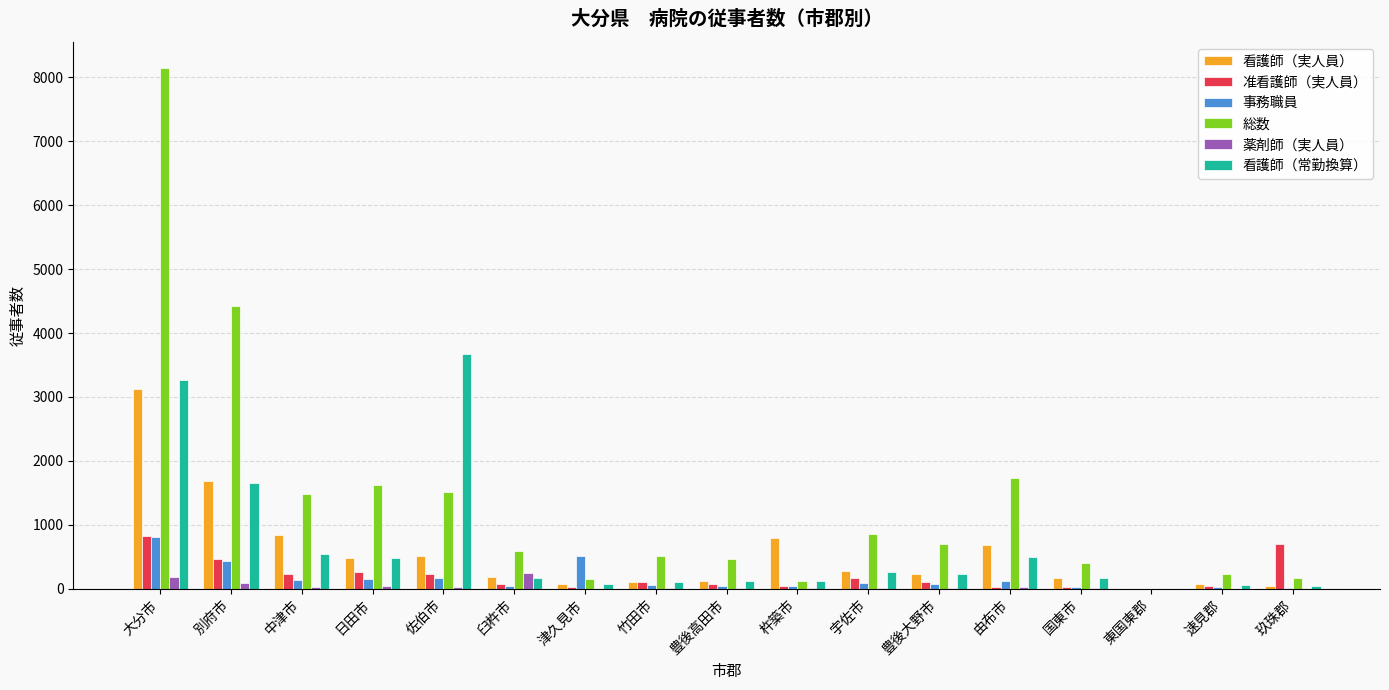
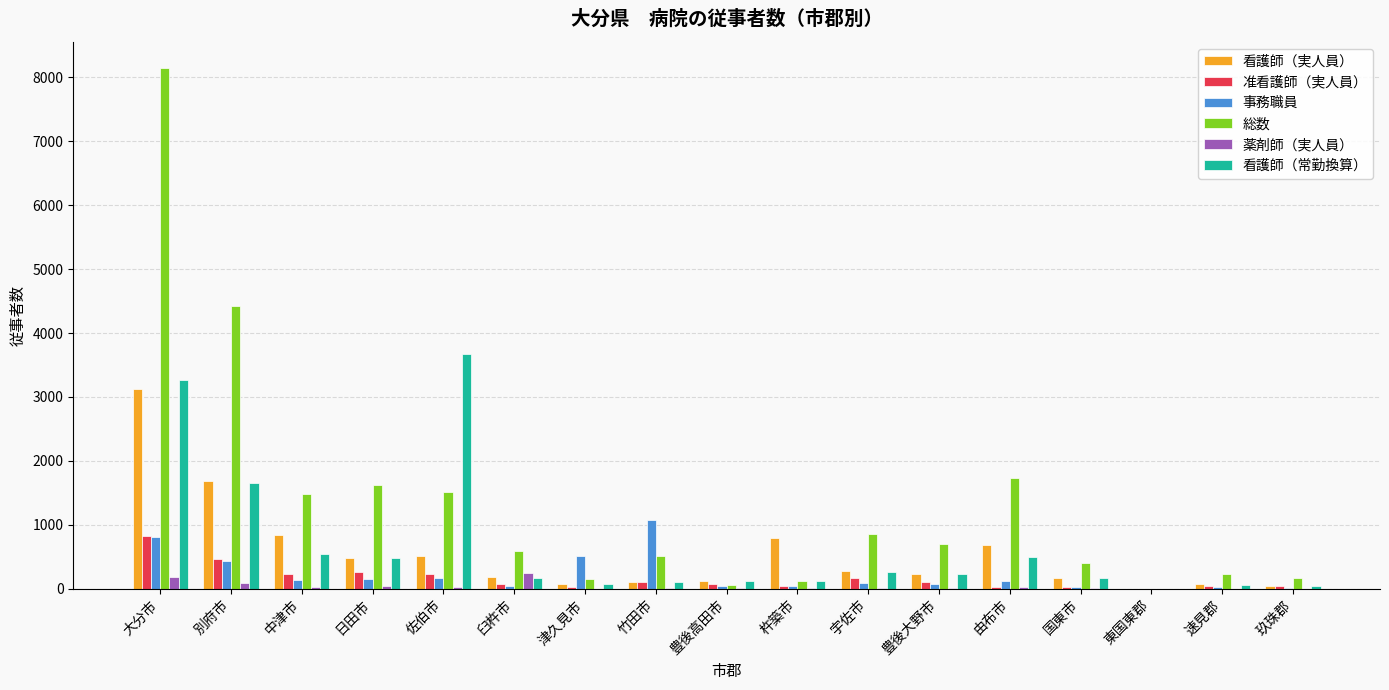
事務職員, 竹田市: 100 -> 1100
総数, 豊後高田市: 500 -> 100
准看護師（実人員）, 玖珠郡: 700 -> 0
